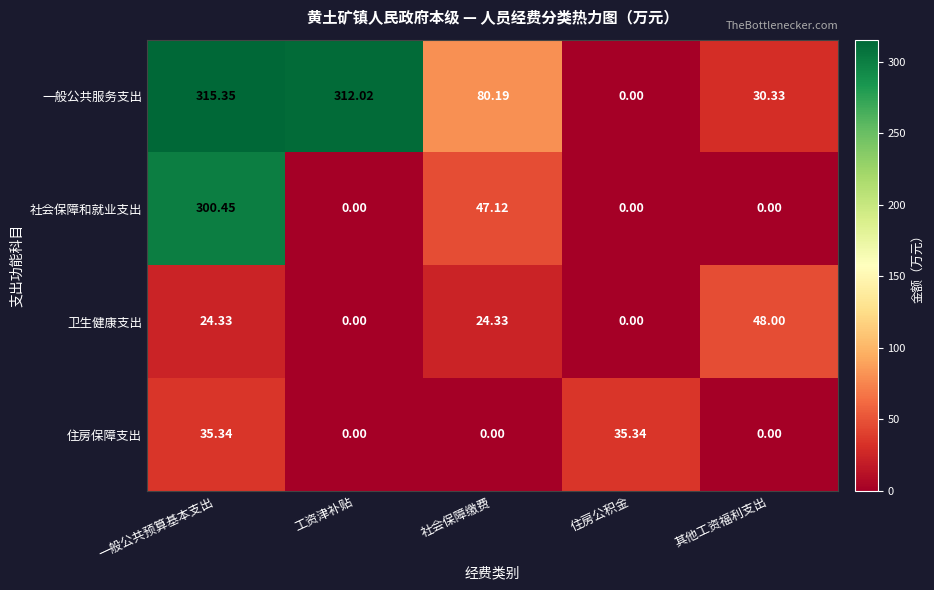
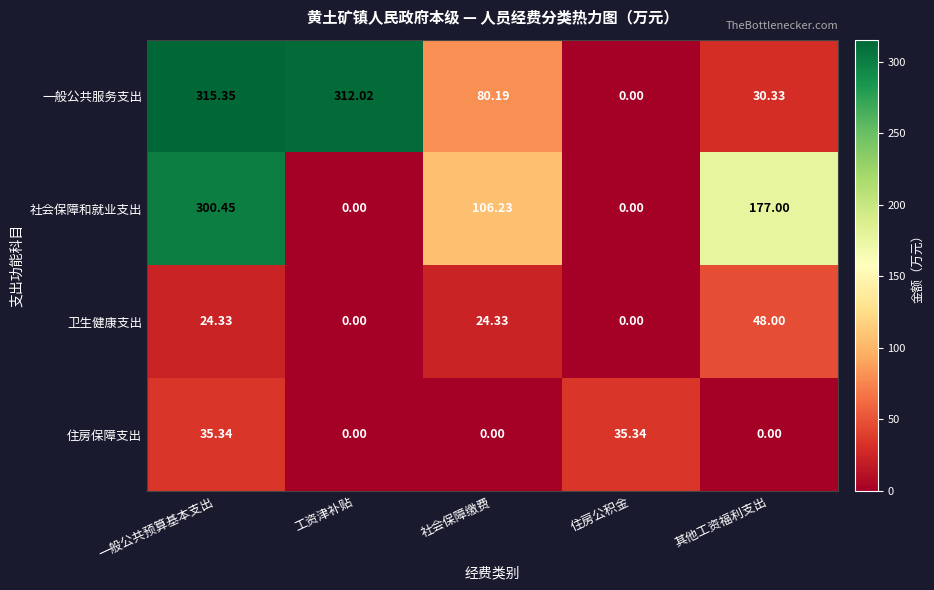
社会保障和就业支出, 社会保障缴费: 47.12 -> 106.23
社会保障和就业支出, 其他工资福利支出: 0.00 -> 177.00
